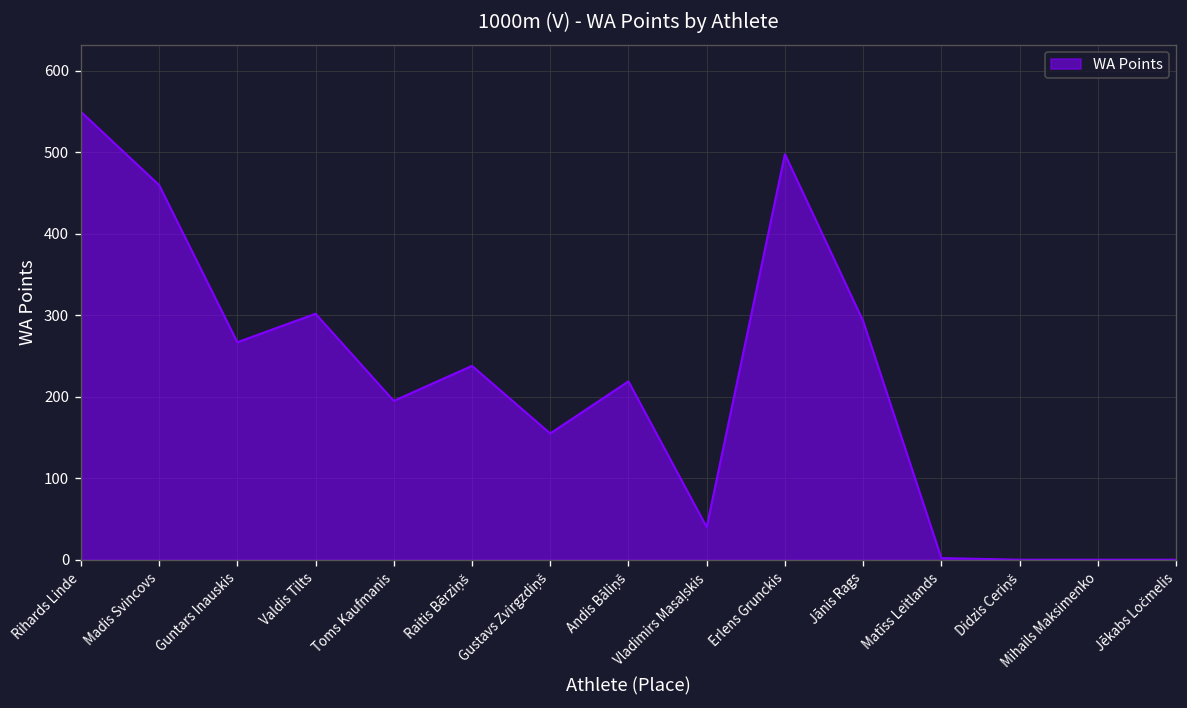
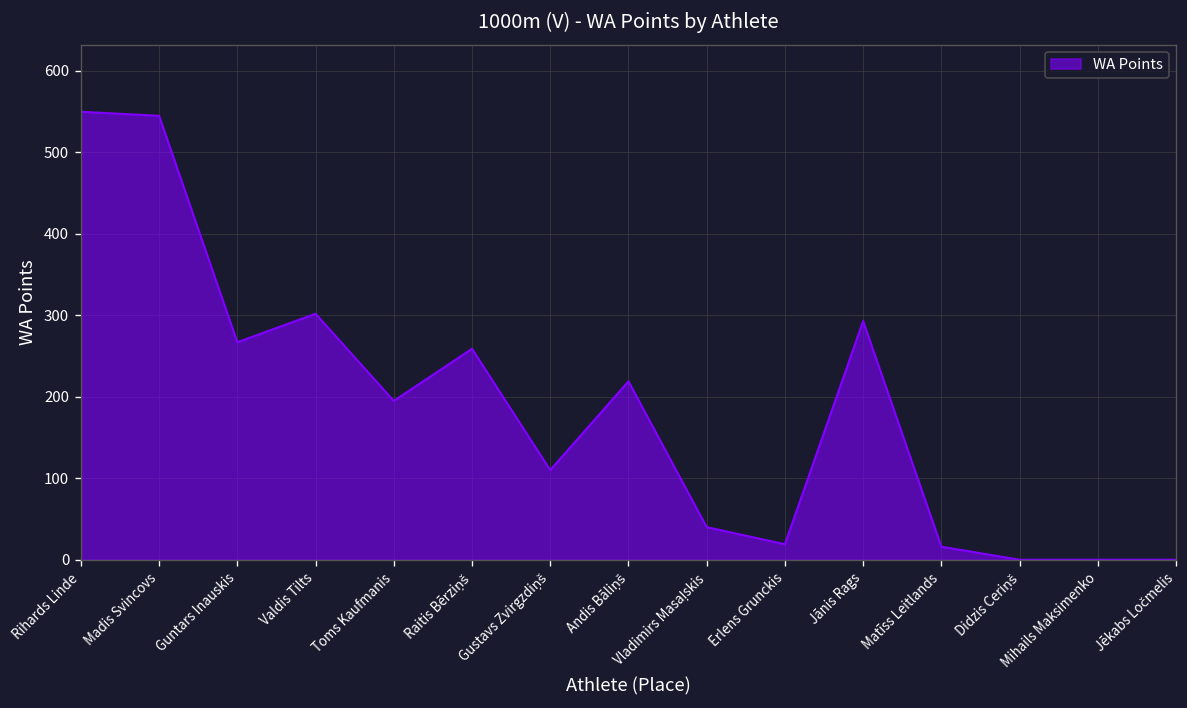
Madis Svincovs: 460 -> 550
Raitis Bērziņš: 240 -> 260
Gustavs Zvirgzdiņš: 160 -> 110
Erlens Grunckis: 500 -> 20
Matīss Leitlands: 0 -> 20
